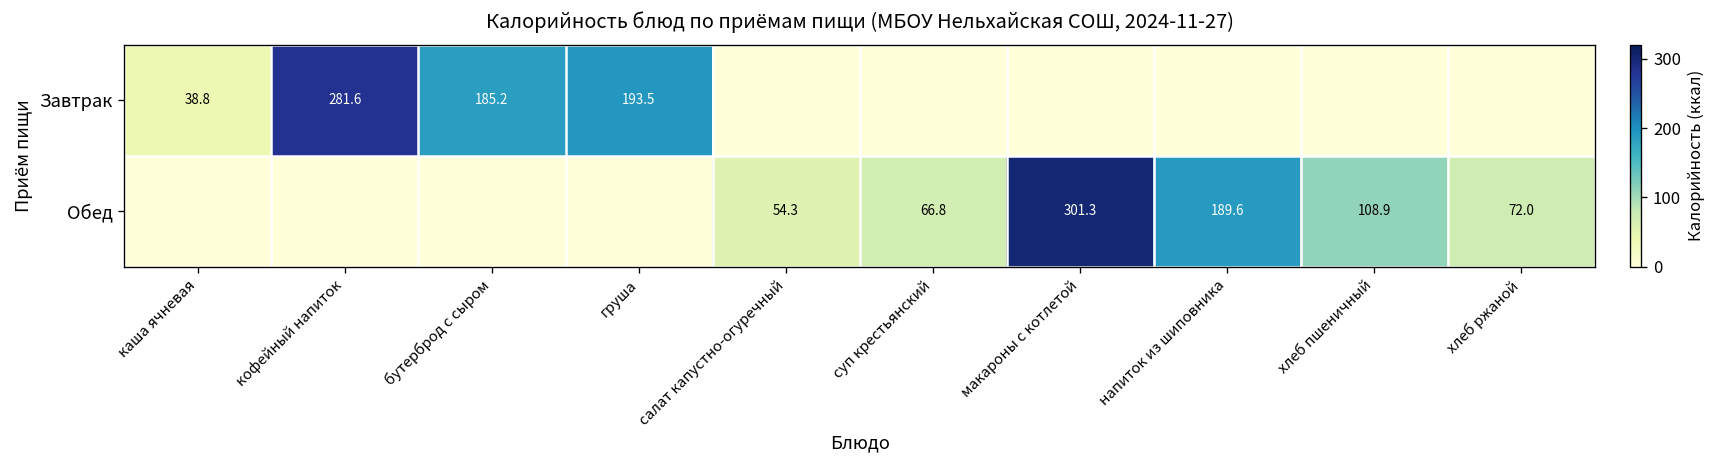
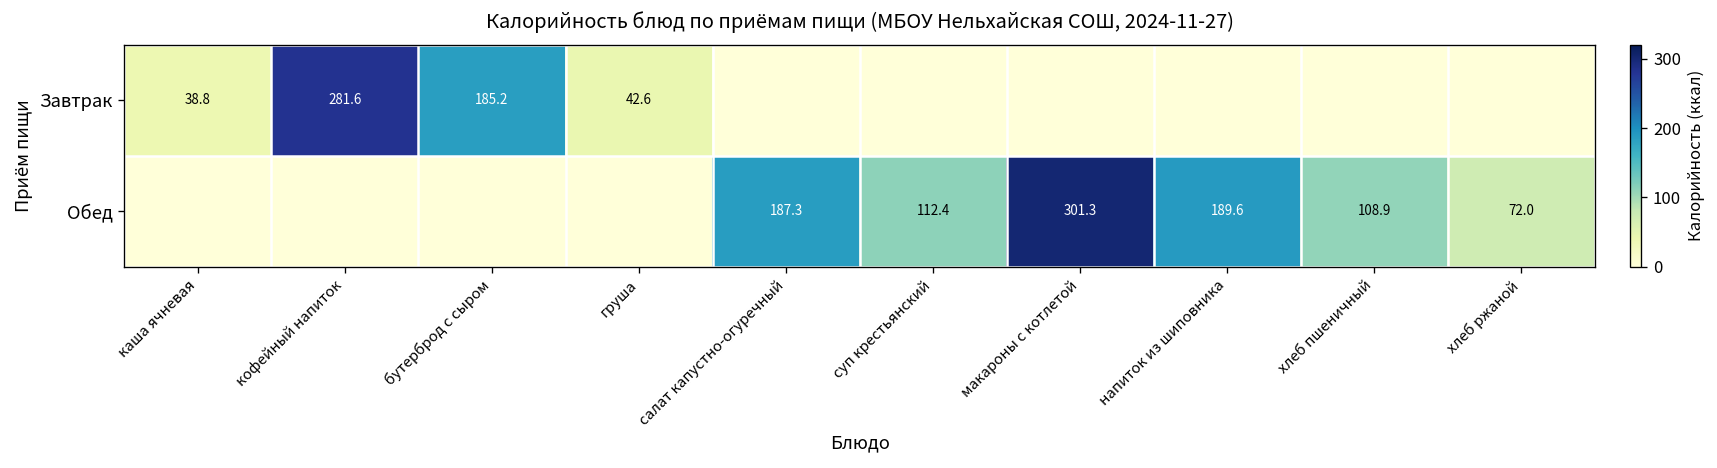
Завтрак, груша: 193.5 -> 42.6
Обед, салат капустно-огуречный: 54.3 -> 187.3
Обед, суп крестьянский: 66.8 -> 112.4
